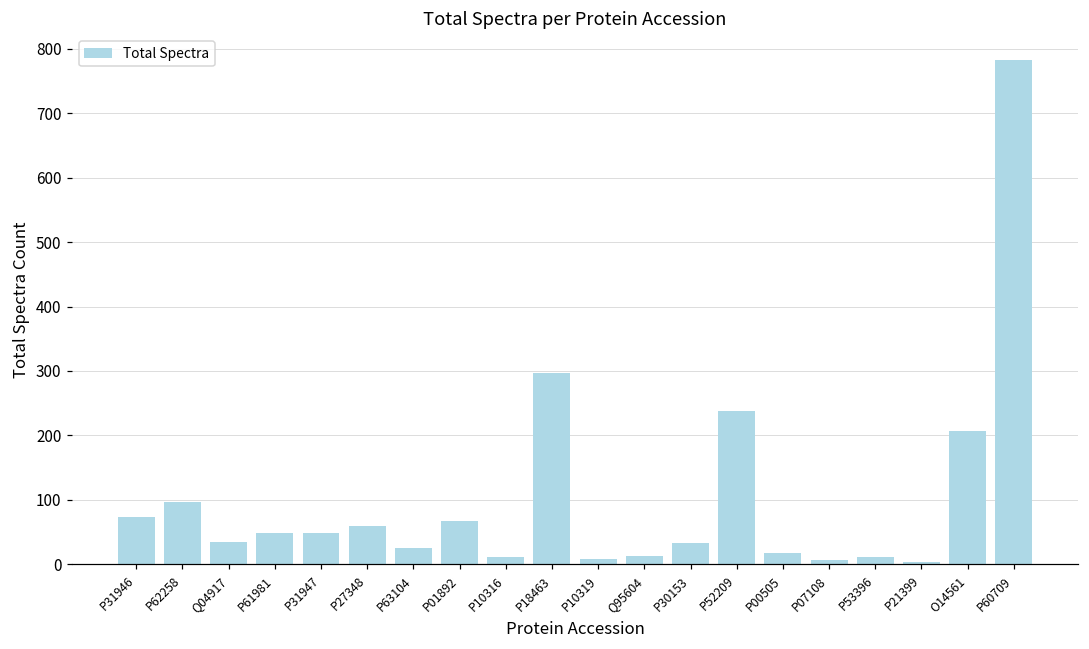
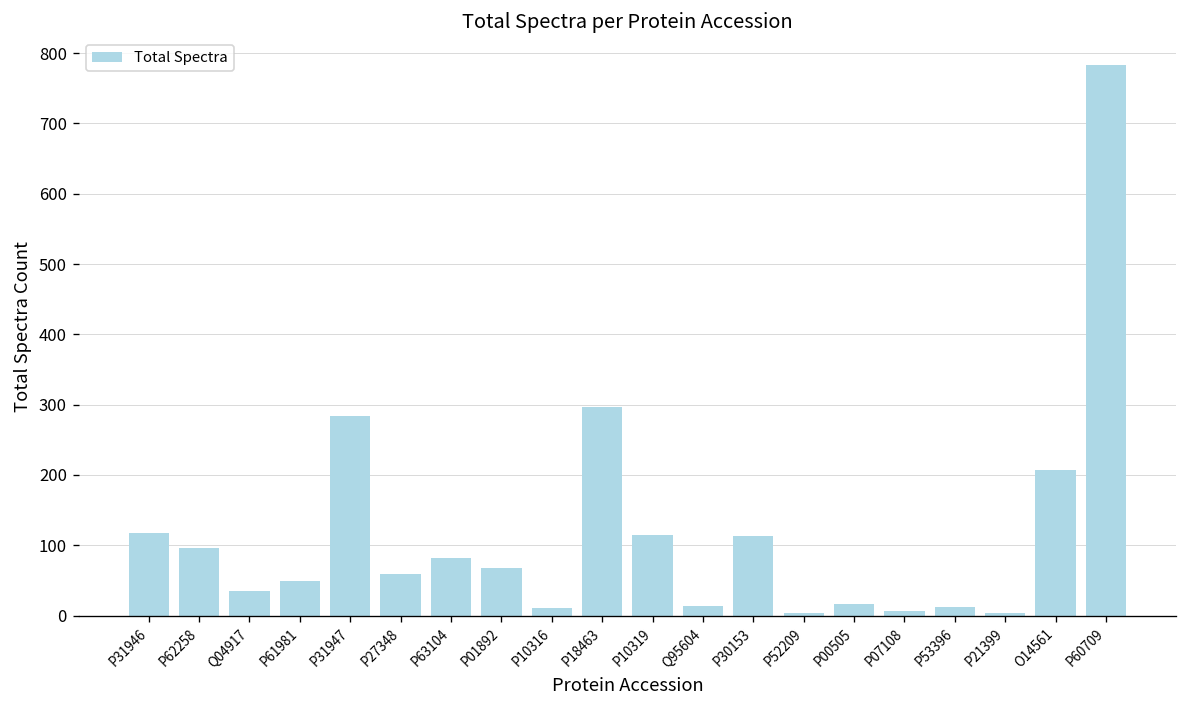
P31946: 70 -> 120
P31947: 50 -> 280
P63104: 30 -> 80
P10319: 10 -> 110
P30153: 30 -> 110
P52209: 240 -> 0
